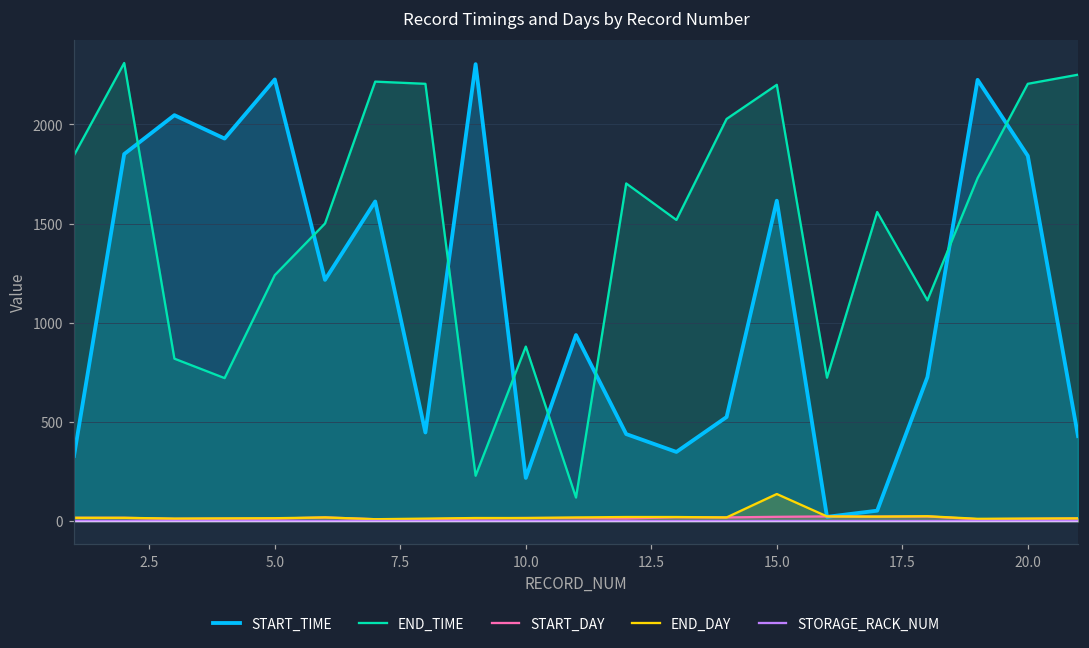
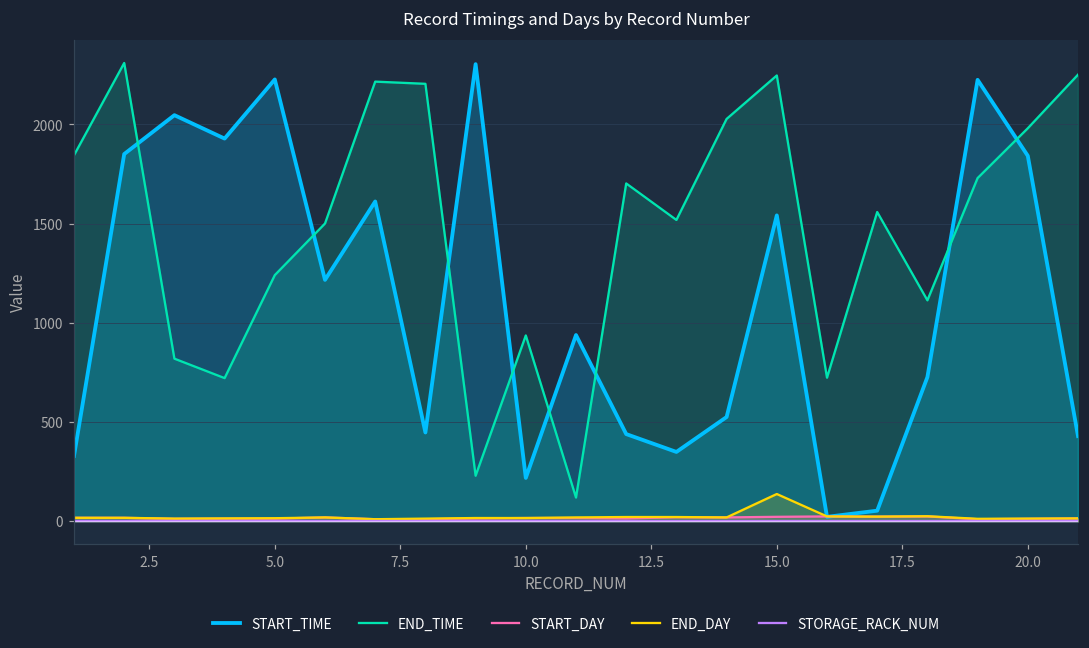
END_TIME, 10.0: 880 -> 940
START_TIME, 15.0: 1620 -> 1540
END_TIME, 15.0: 2200 -> 2250
END_TIME, 20.0: 2210 -> 1980
